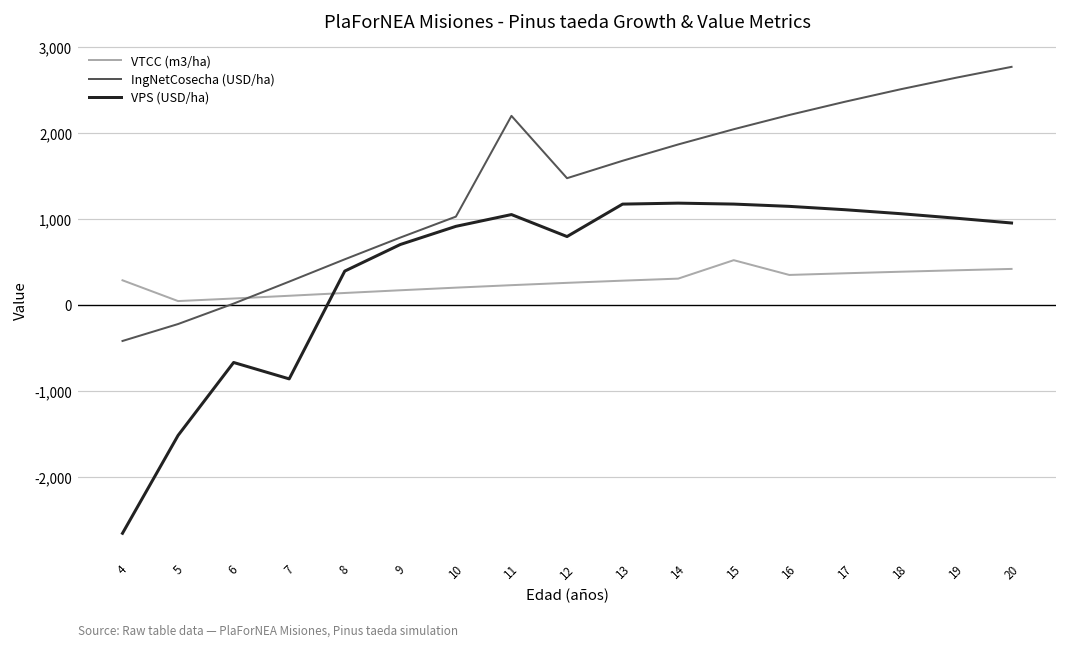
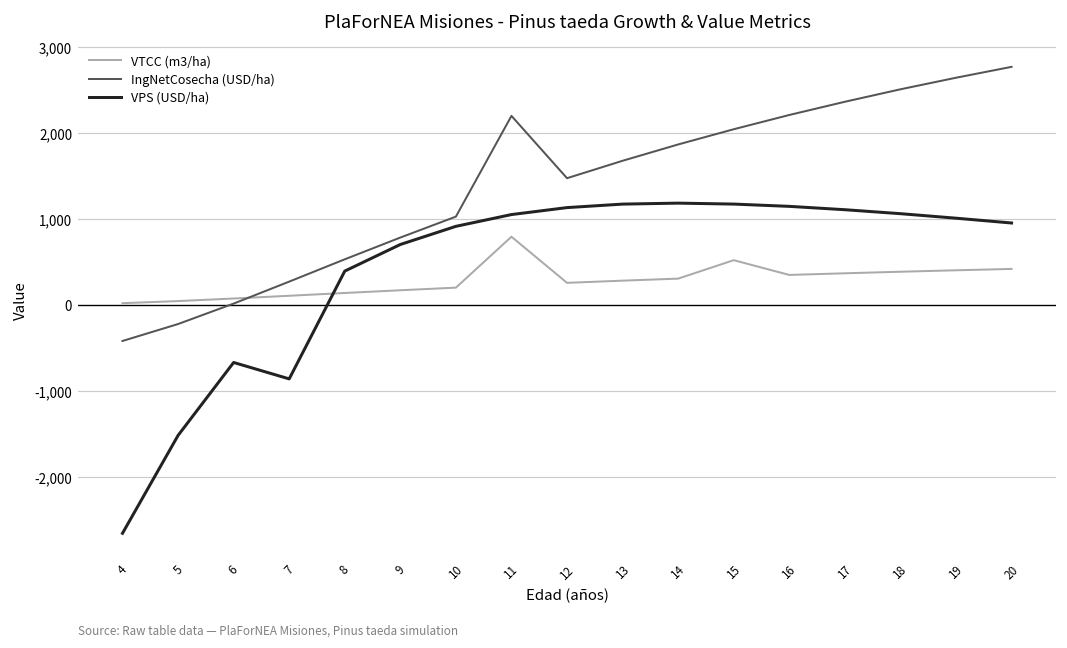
VTCC (m3/ha), 4: 300 -> 0
VTCC (m3/ha), 11: 200 -> 800
VPS (USD/ha), 12: 800 -> 1,100
